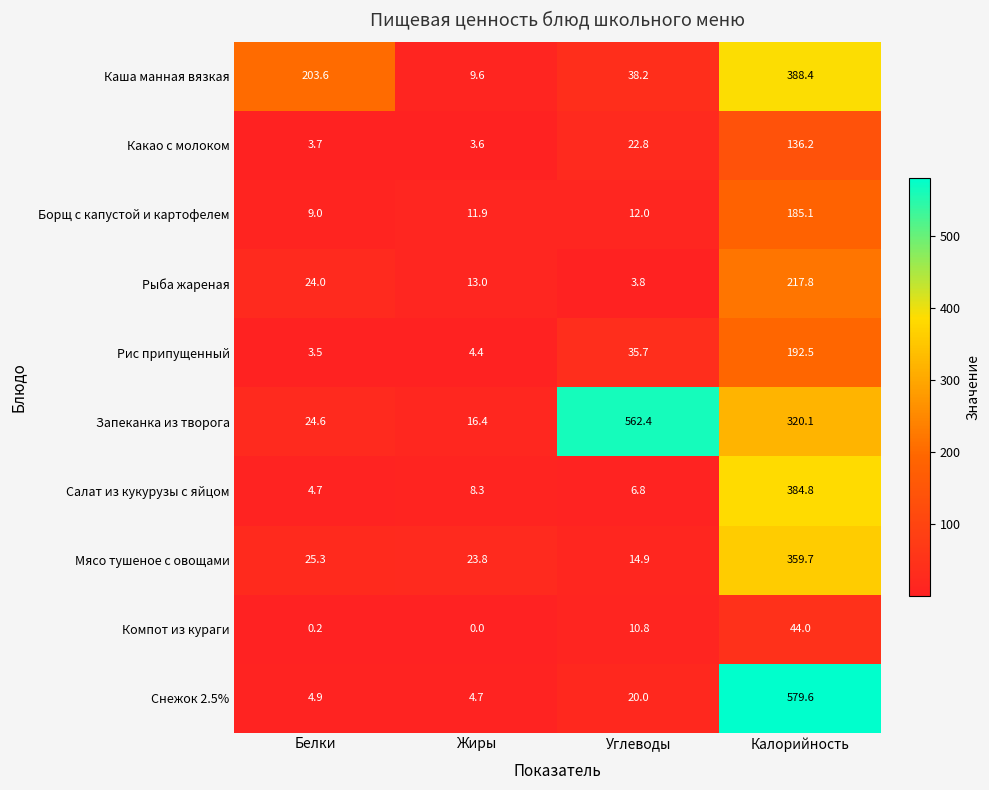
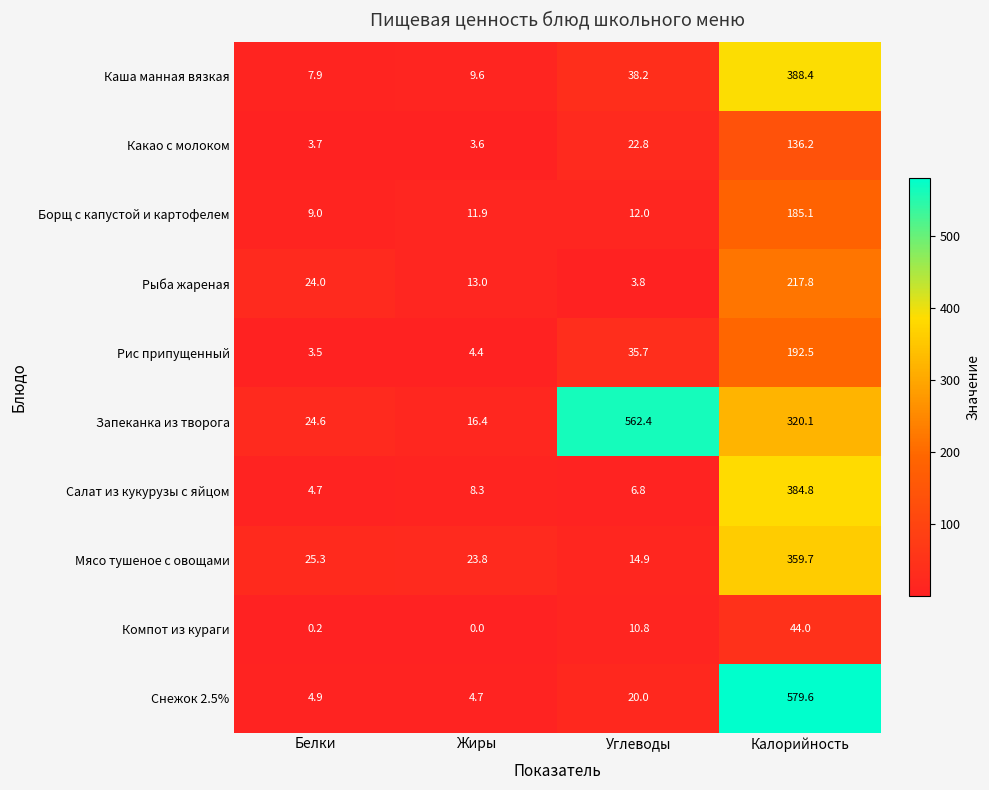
Каша манная вязкая, Белки: 203.6 -> 7.9
